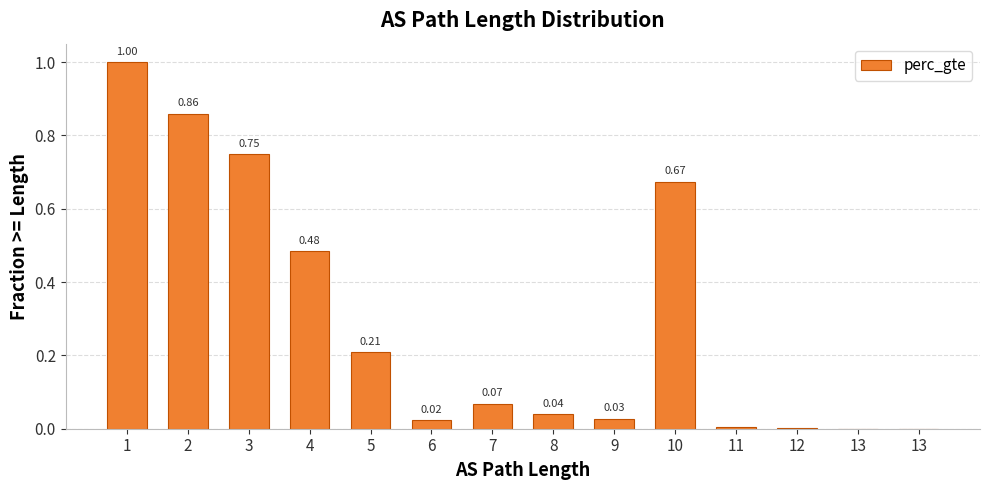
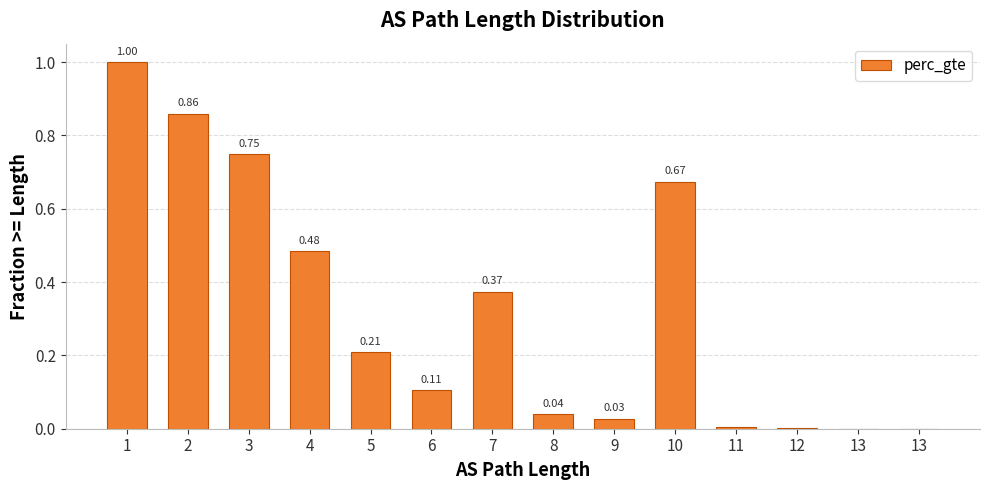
6: 0.02 -> 0.11
7: 0.07 -> 0.37
